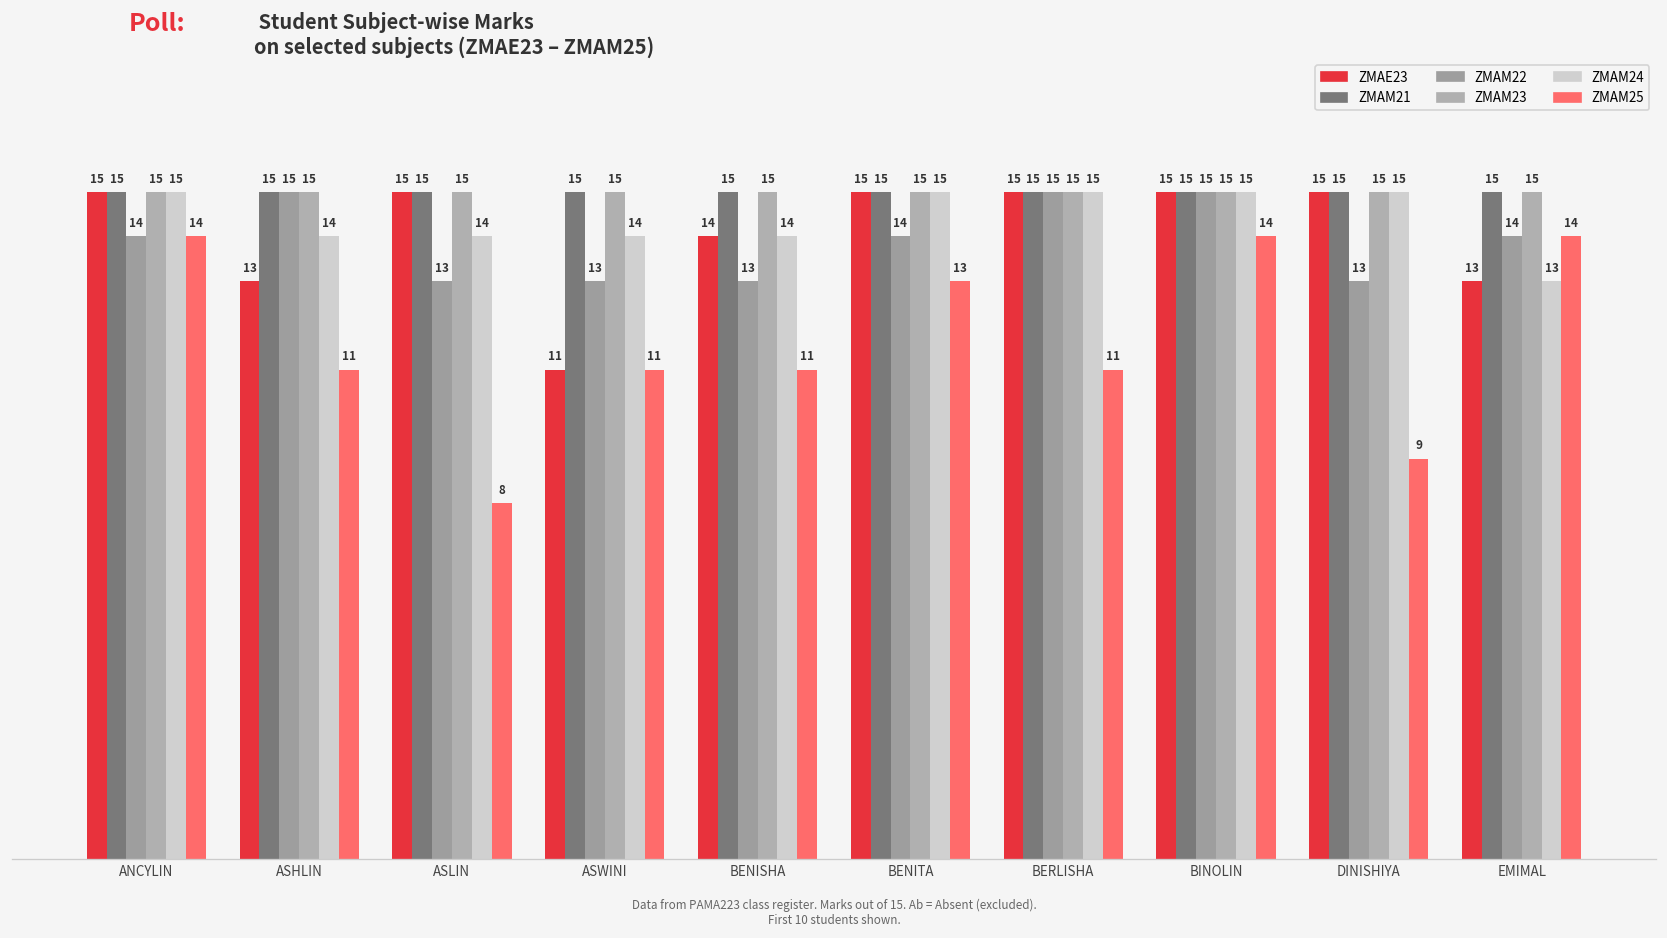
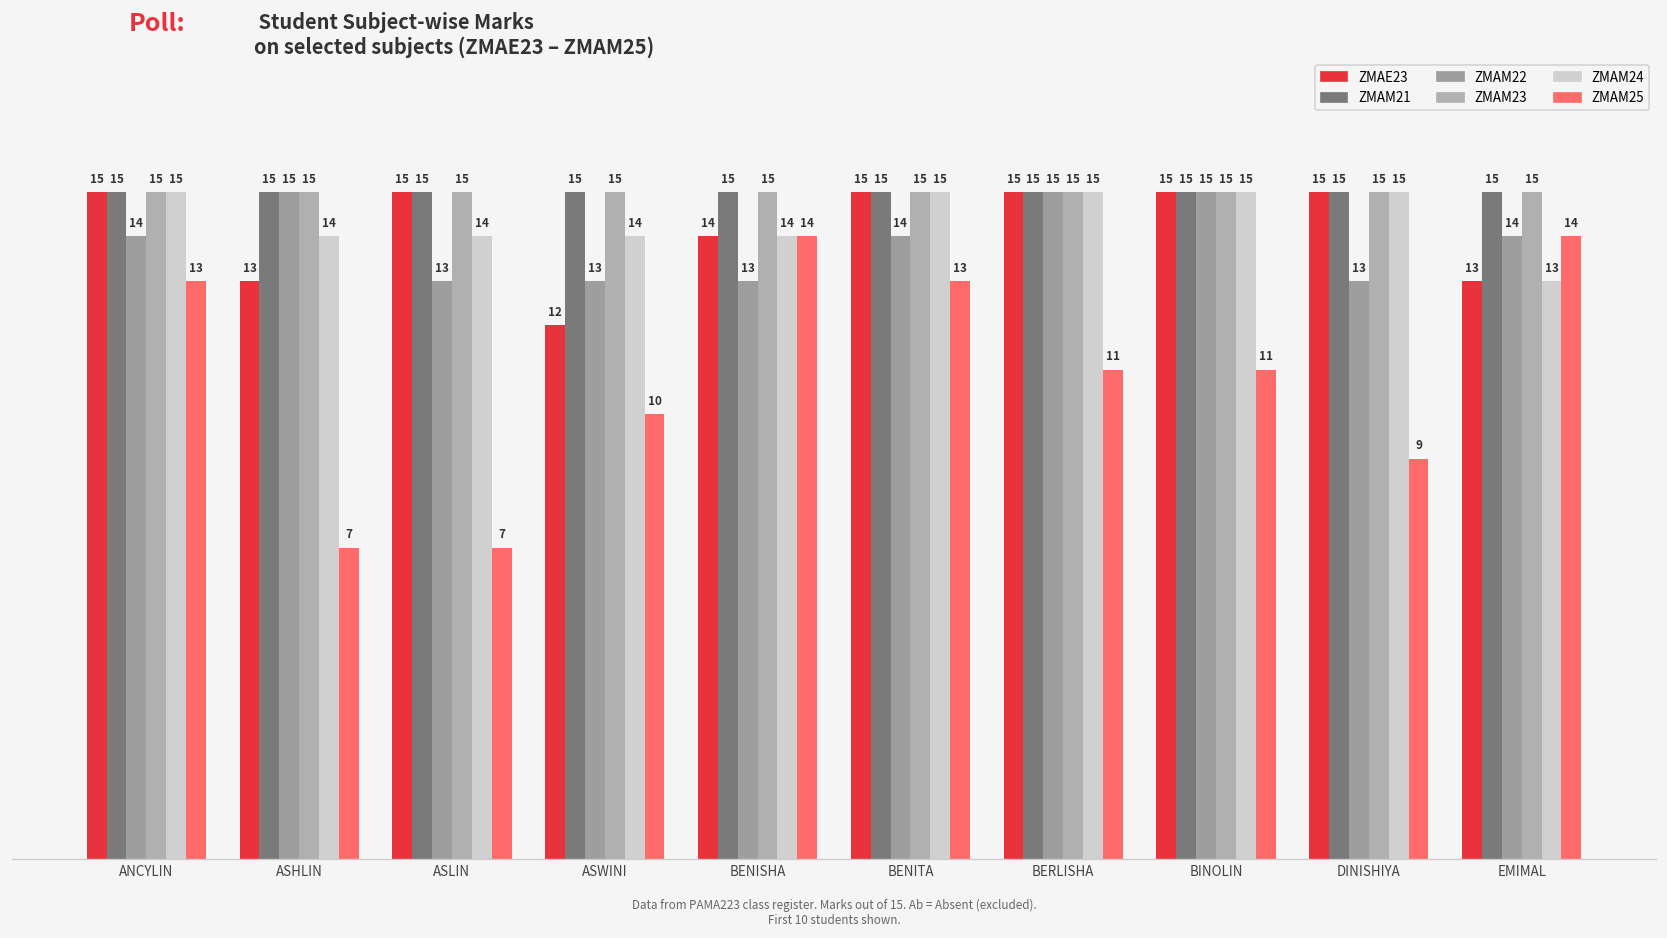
ZMAM25, ANCYLIN: 14 -> 13
ZMAM25, ASHLIN: 11 -> 7
ZMAM25, ASLIN: 8 -> 7
ZMAE23, ASWINI: 11 -> 12
ZMAM25, ASWINI: 11 -> 10
ZMAM25, BENISHA: 11 -> 14
ZMAM25, BINOLIN: 14 -> 11
